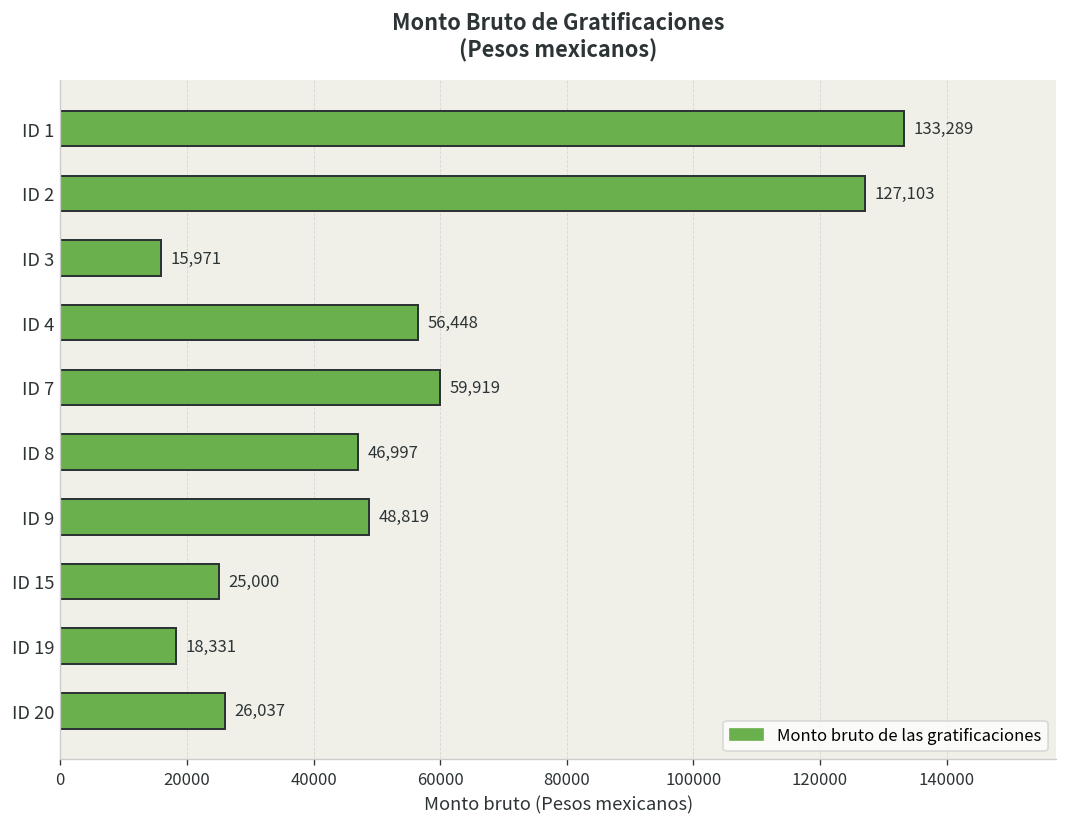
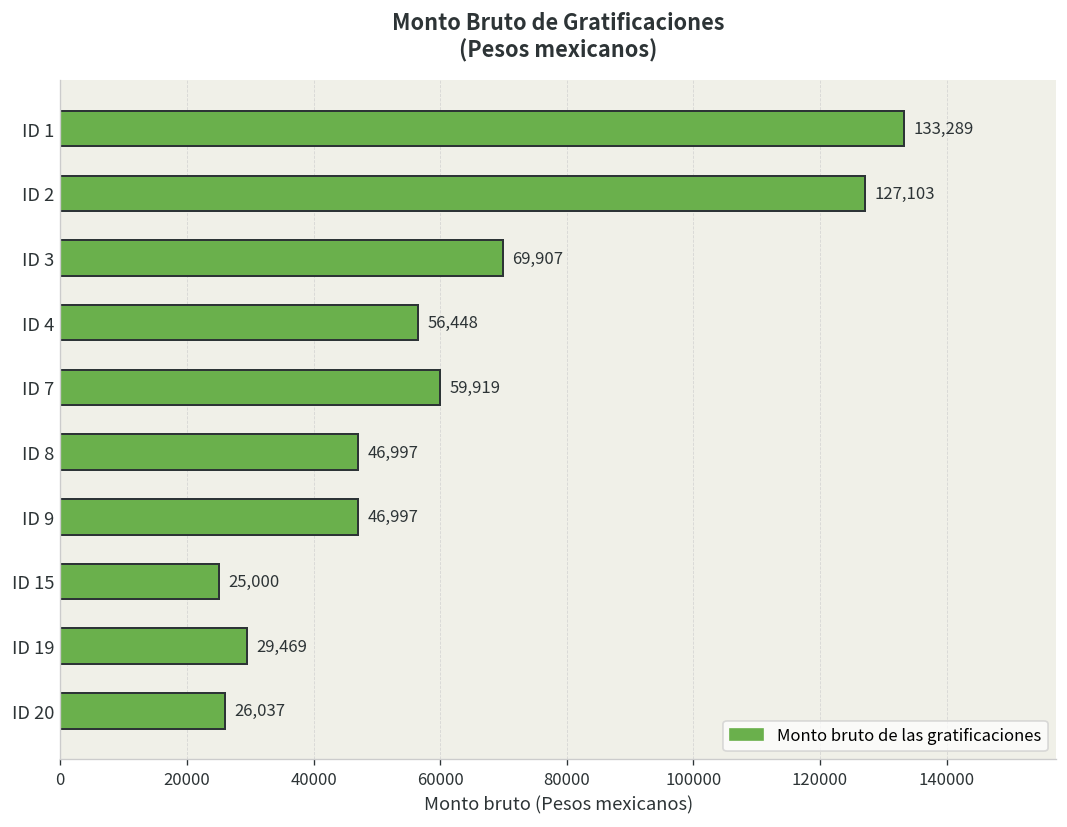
ID 3: 15,971 -> 69,907
ID 9: 48,819 -> 46,997
ID 19: 18,331 -> 29,469
